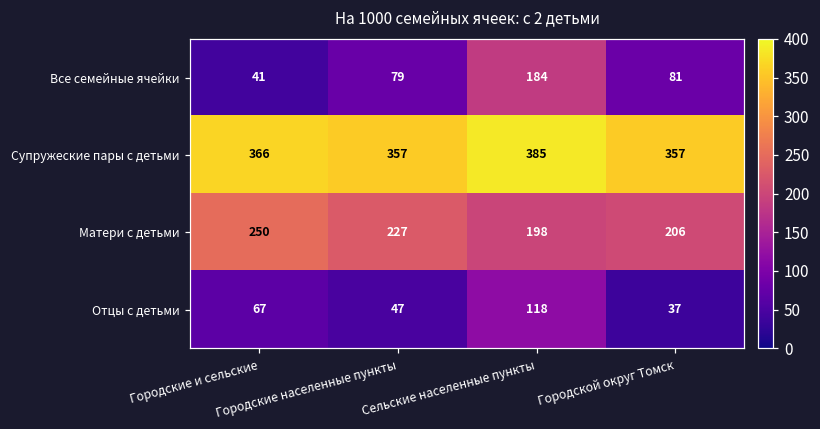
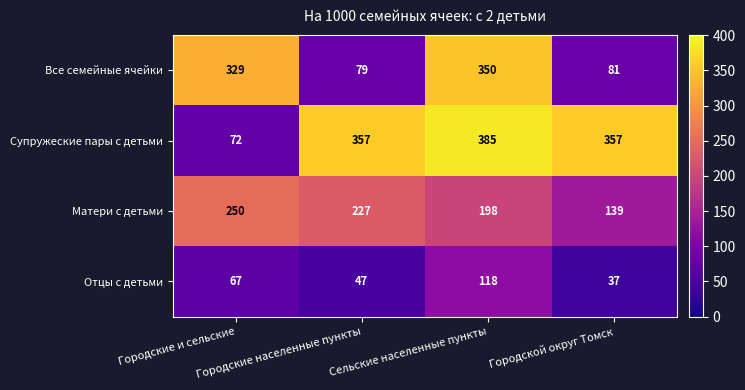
Все семейные ячейки, Городские и сельские: 41 -> 329
Все семейные ячейки, Сельские населенные пункты: 184 -> 350
Супружеские пары с детьми, Городские и сельские: 366 -> 72
Матери с детьми, Городской округ Томск: 206 -> 139
